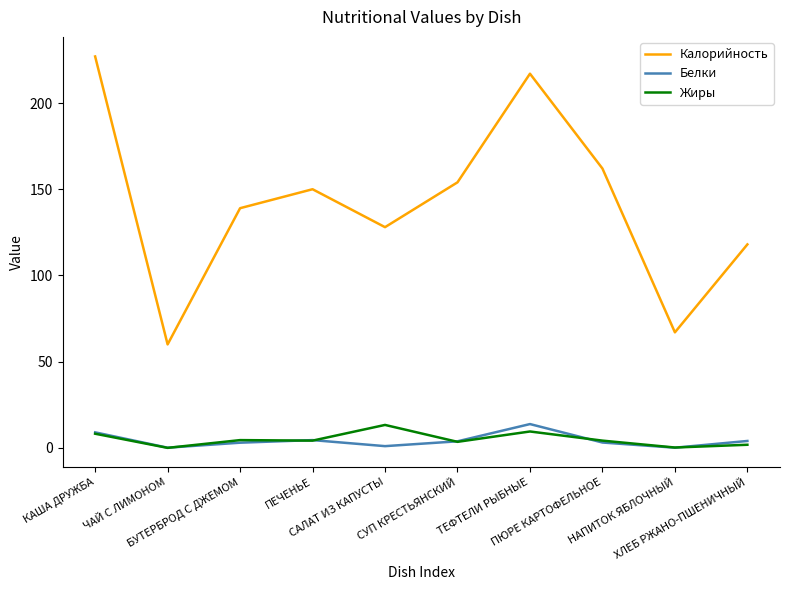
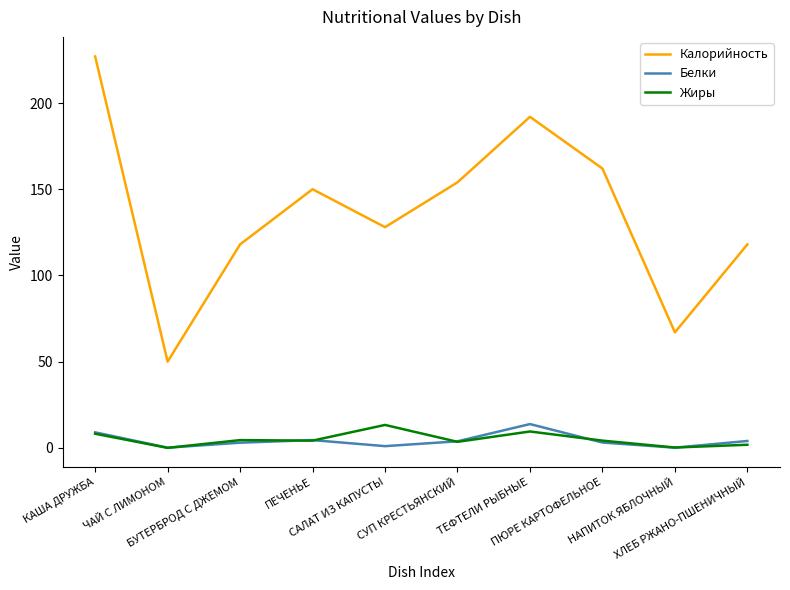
Калорийность, ЧАЙ С ЛИМОНОМ: 60 -> 50
Калорийность, БУТЕРБРОД С ДЖЕМОМ: 139 -> 118
Калорийность, ТЕФТЕЛИ РЫБНЫЕ: 217 -> 192
